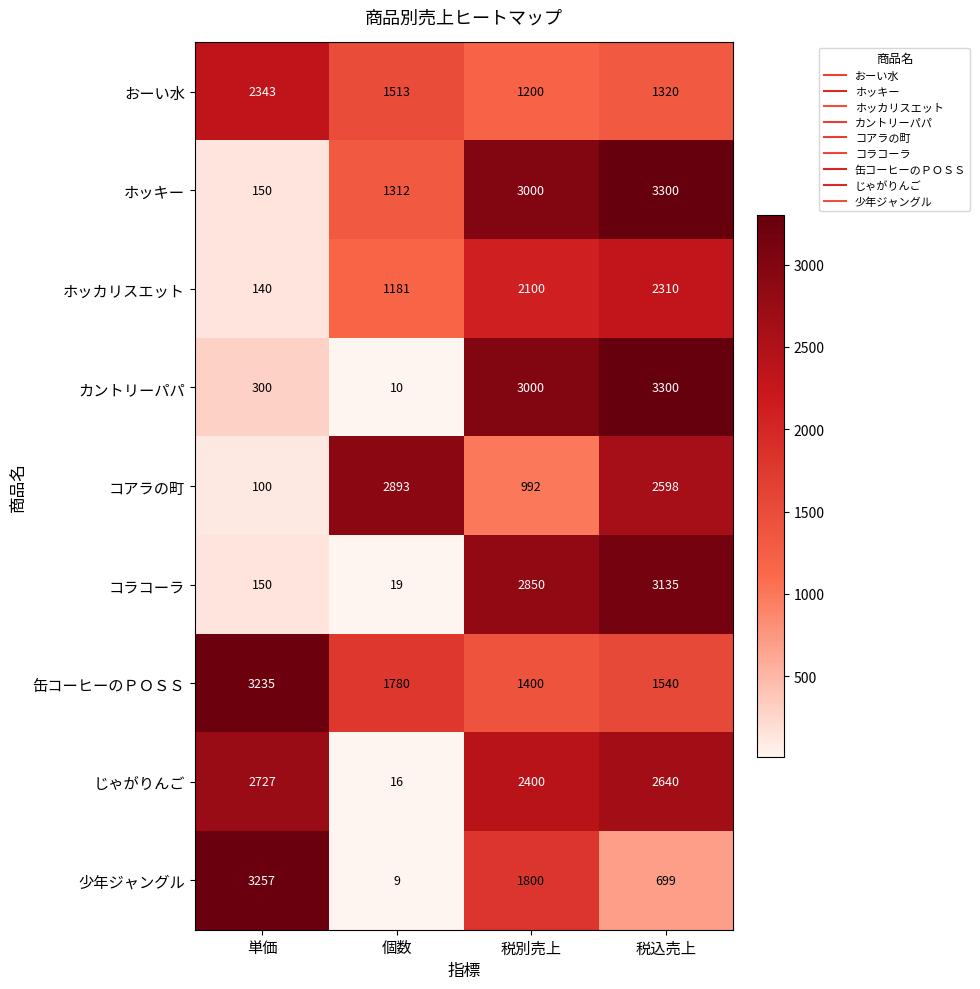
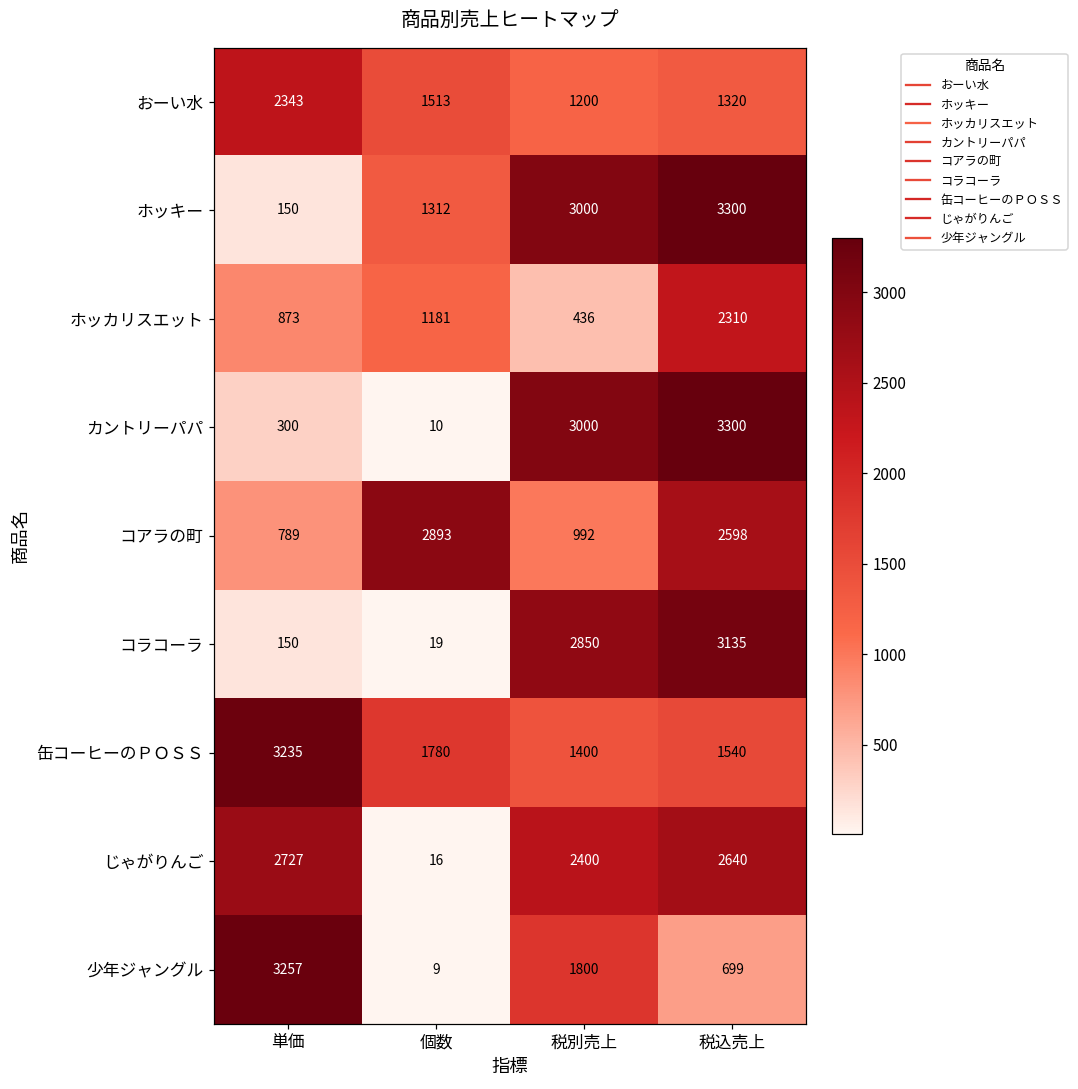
ホッカリスエット, 単価: 140 -> 873
ホッカリスエット, 税別売上: 2100 -> 436
コアラの町, 単価: 100 -> 789
